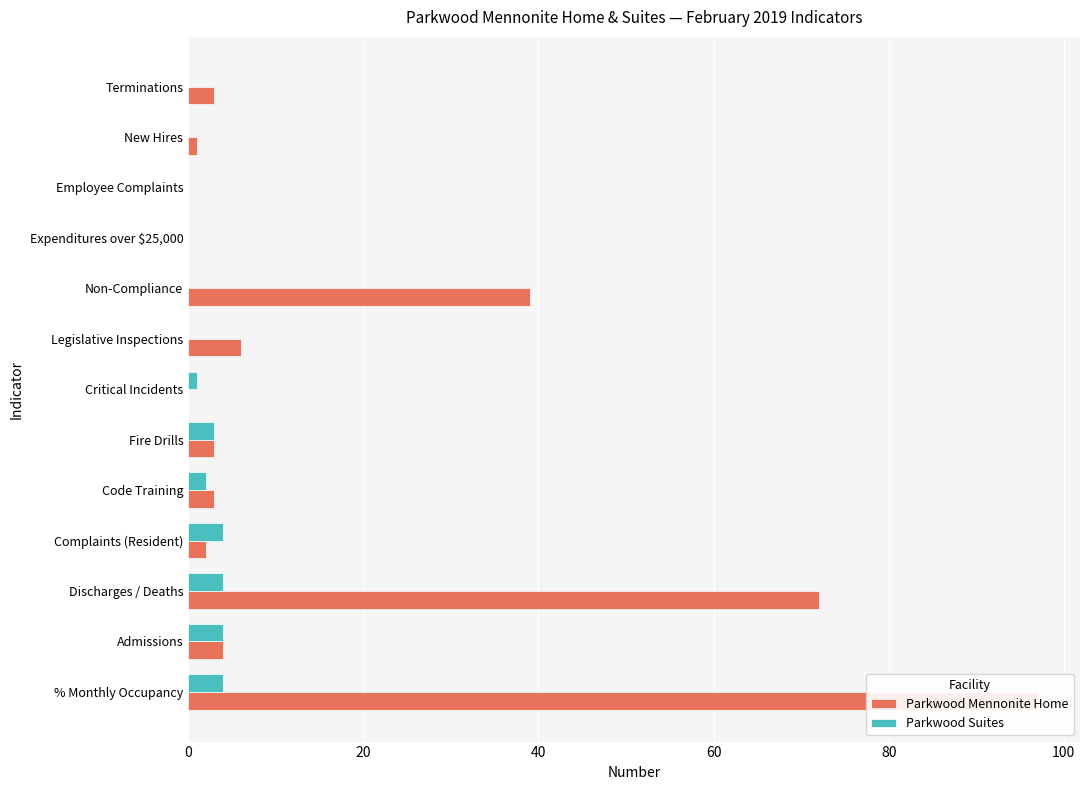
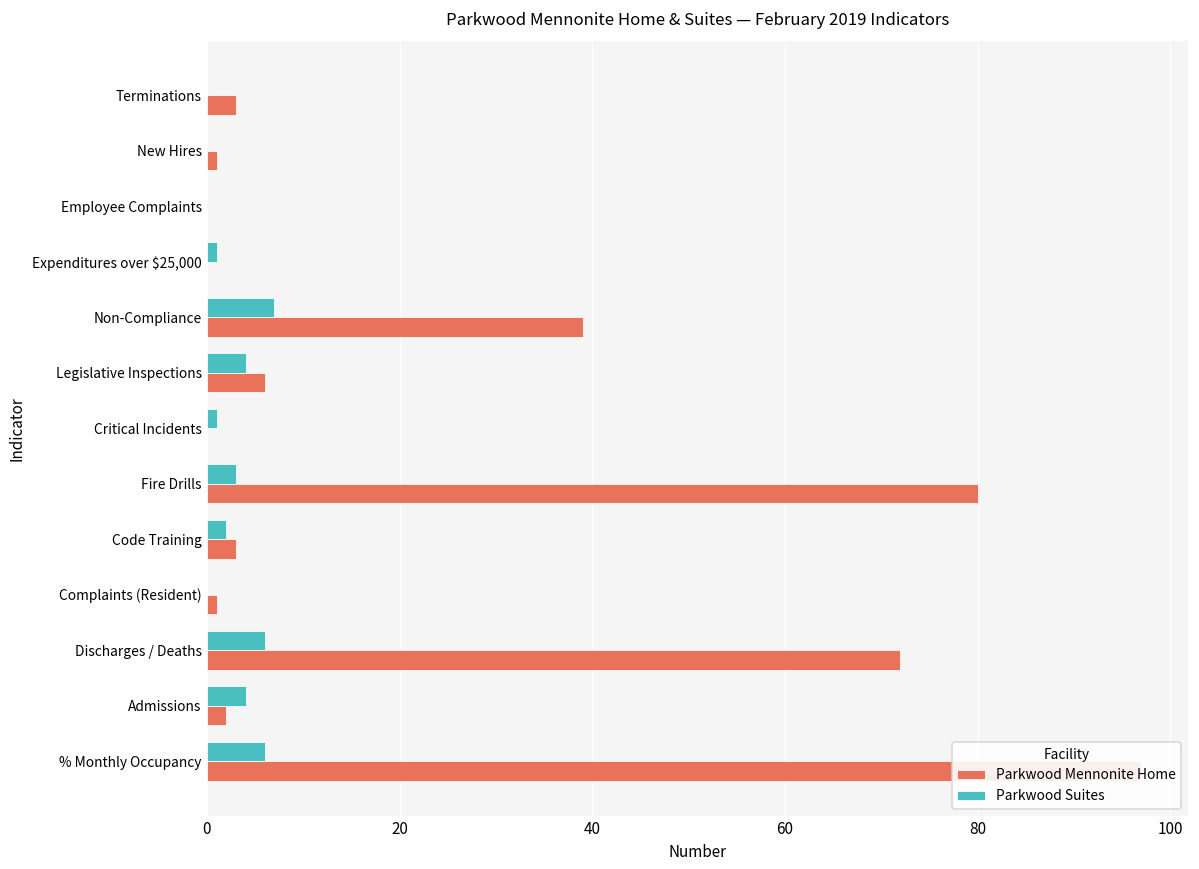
Parkwood Suites, Expenditures over $25,000: 0 -> 1
Parkwood Suites, Non-Compliance: 0 -> 7
Parkwood Suites, Legislative Inspections: 0 -> 4
Parkwood Mennonite Home, Fire Drills: 3 -> 80
Parkwood Suites, Complaints (Resident): 4 -> 0
Parkwood Mennonite Home, Complaints (Resident): 2 -> 1
Parkwood Suites, Discharges / Deaths: 4 -> 6
Parkwood Mennonite Home, Admissions: 4 -> 2
Parkwood Suites, % Monthly Occupancy: 4 -> 6
